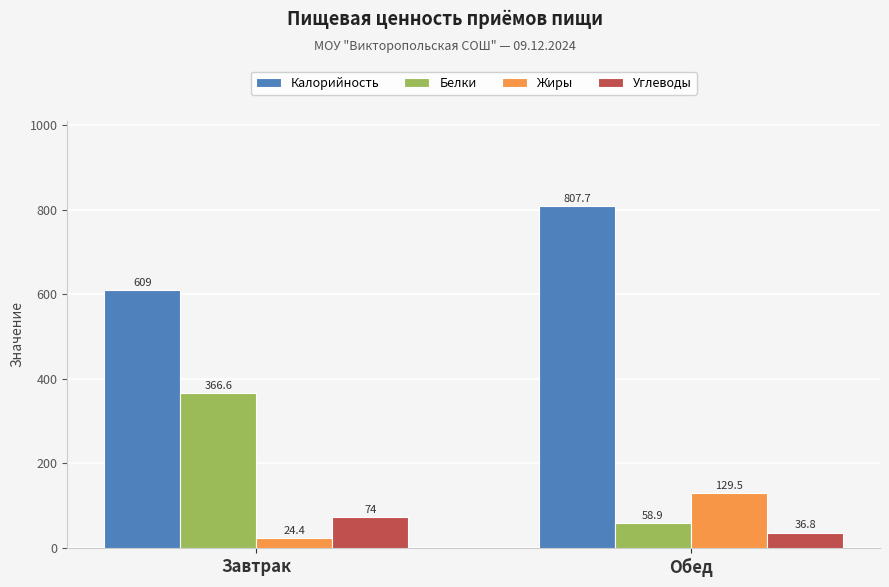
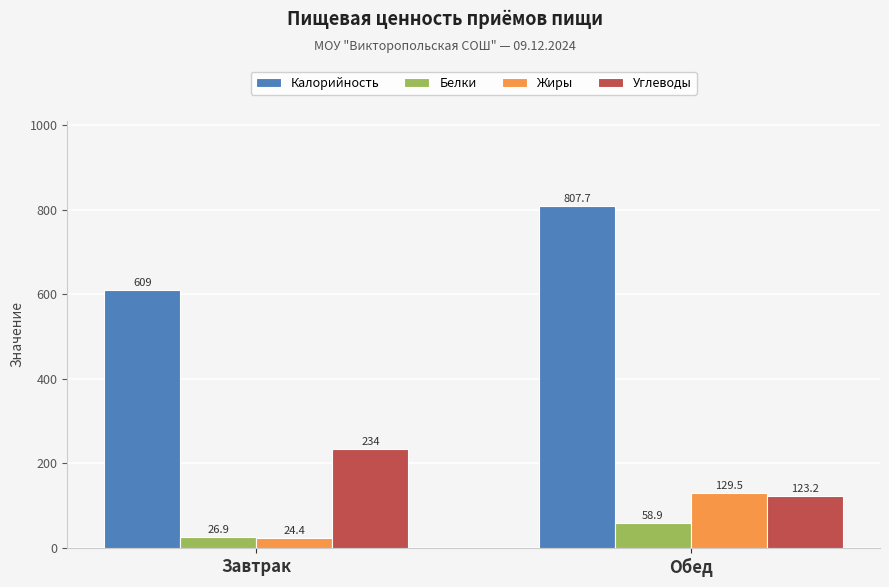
Белки, Завтрак: 366.6 -> 26.9
Углеводы, Завтрак: 74 -> 234
Углеводы, Обед: 36.8 -> 123.2
